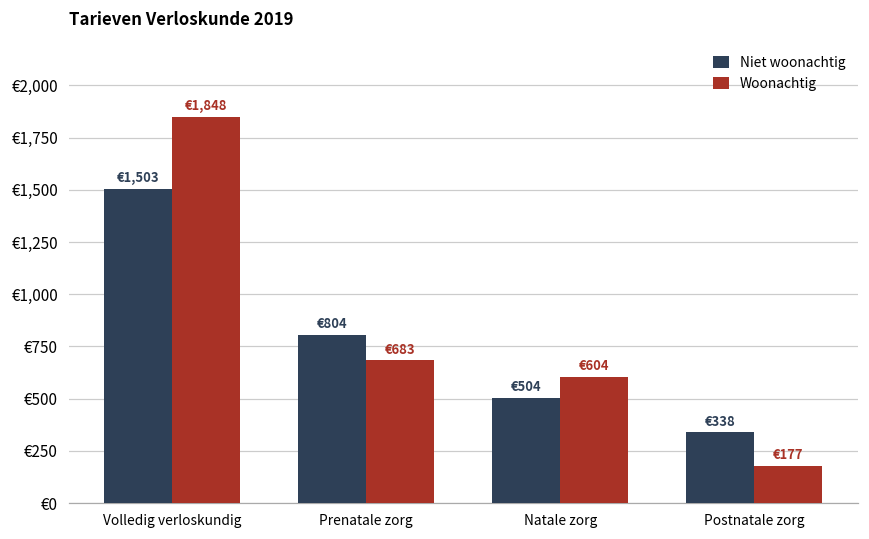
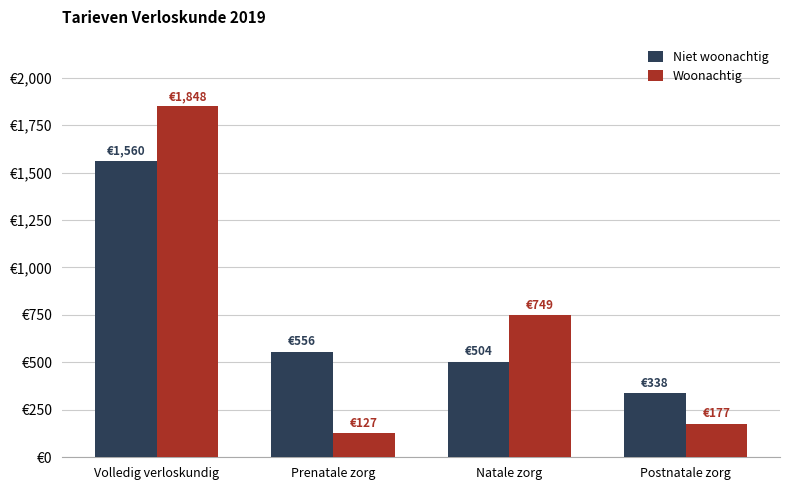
Niet woonachtig, Volledig verloskundig: €1,503 -> €1,560
Niet woonachtig, Prenatale zorg: €804 -> €556
Woonachtig, Prenatale zorg: €683 -> €127
Woonachtig, Natale zorg: €604 -> €749
